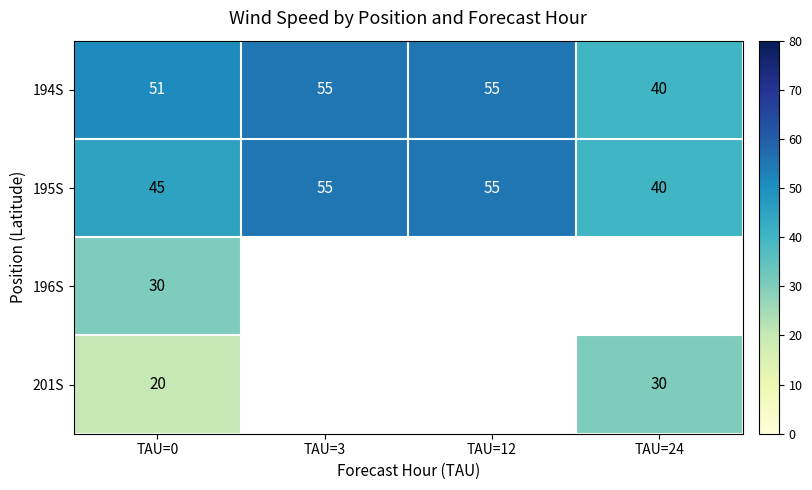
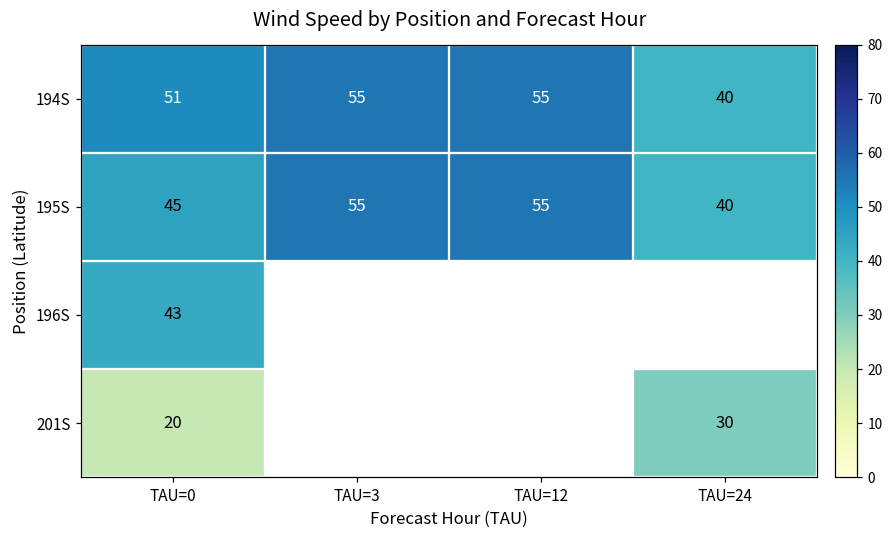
196S, TAU=0: 30 -> 43
